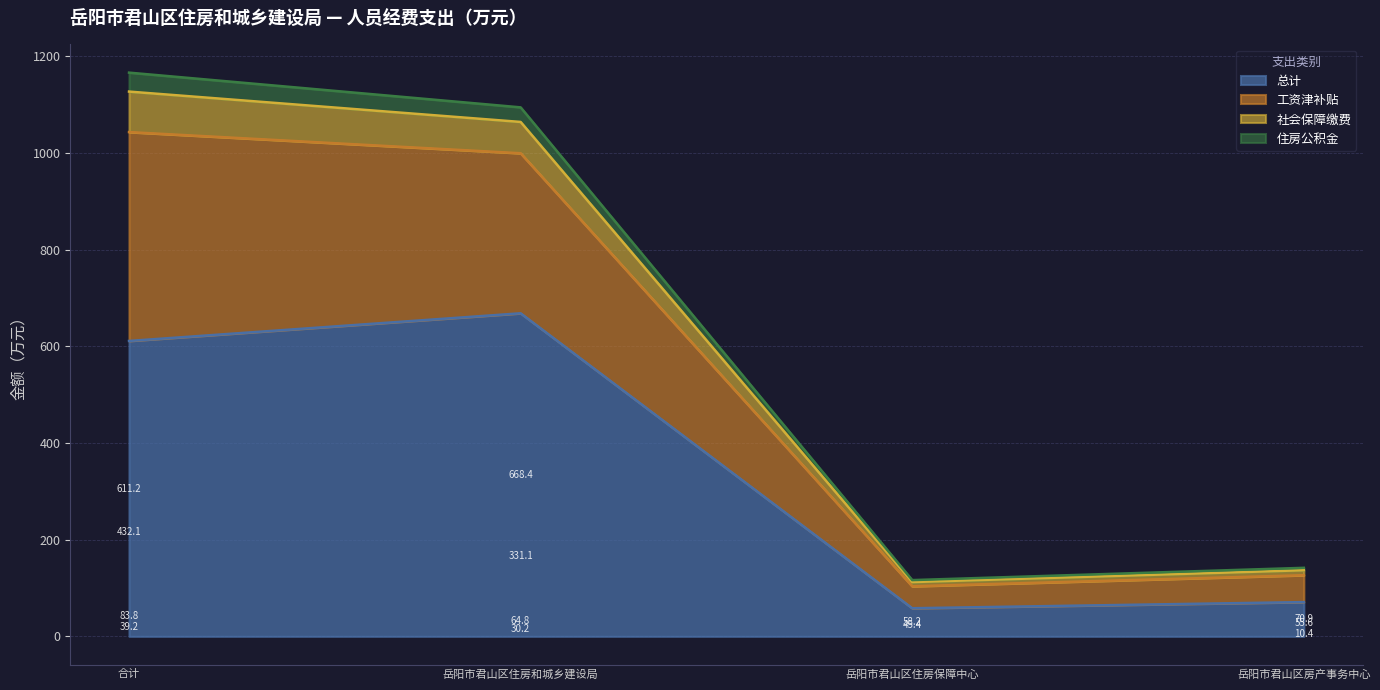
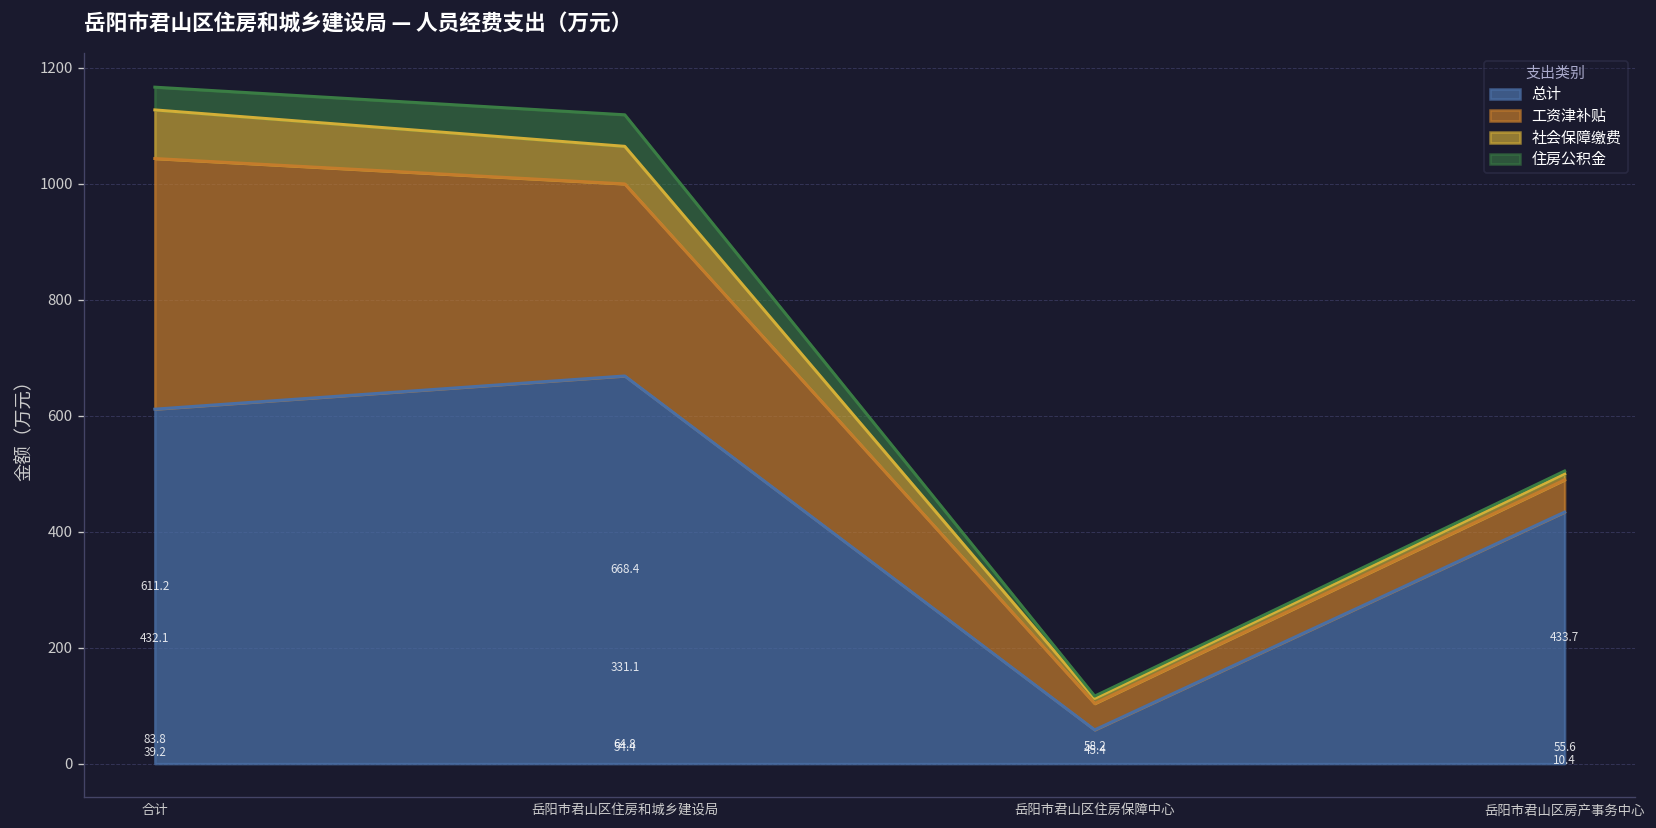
住房公积金, 岳阳市君山区住房和城乡建设局: 30.2 -> 54.4
总计, 岳阳市君山区房产事务中心: 70.9 -> 433.7
